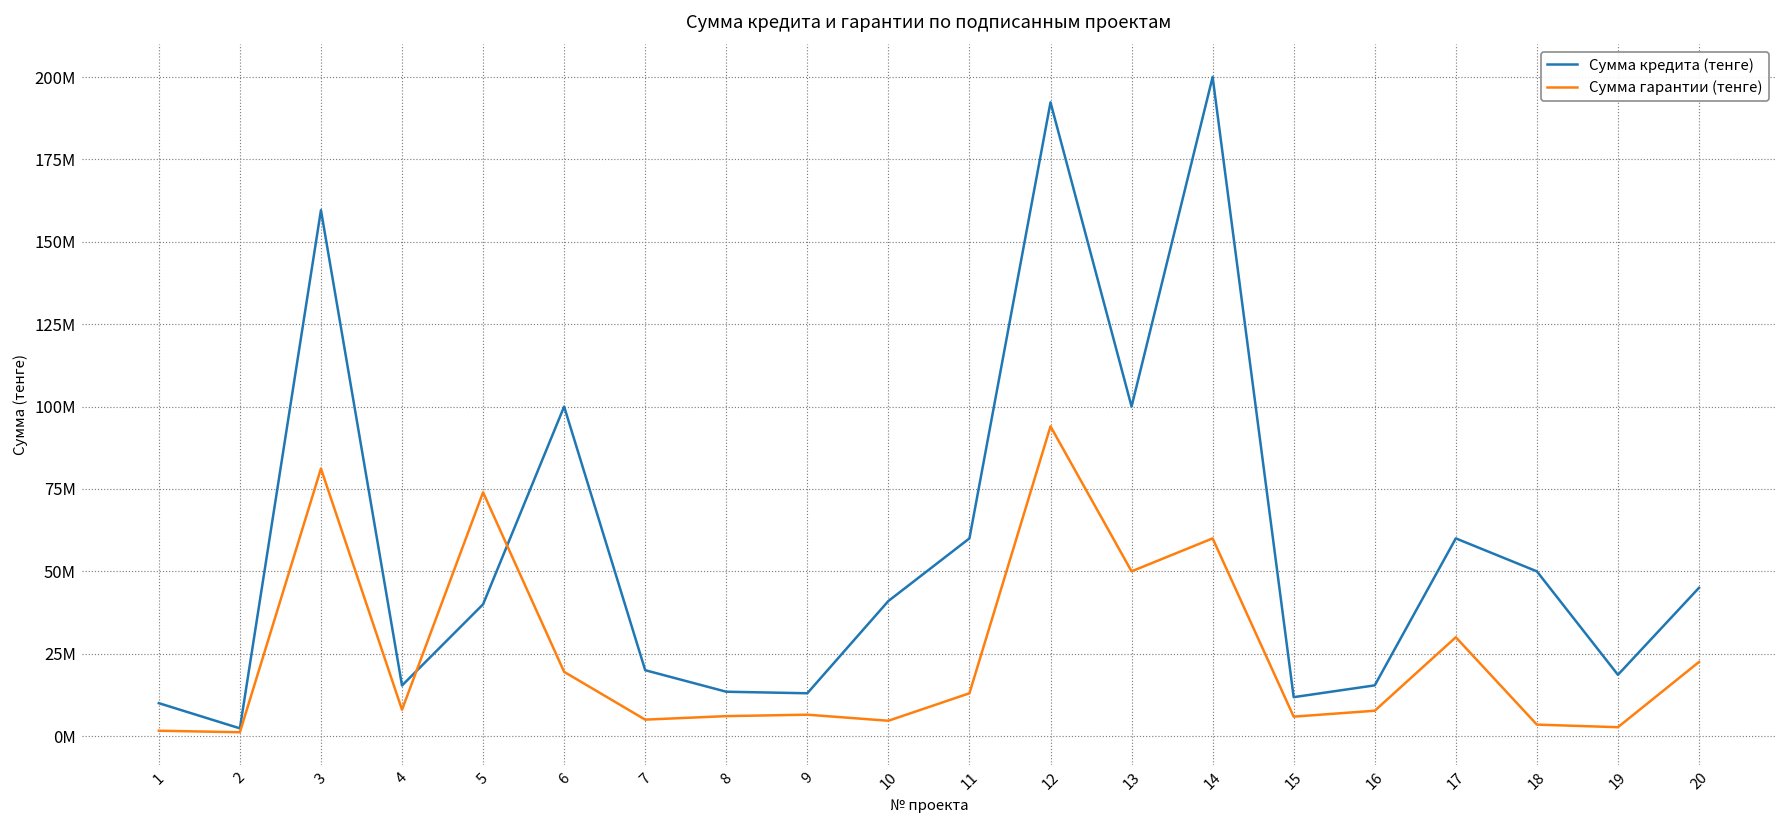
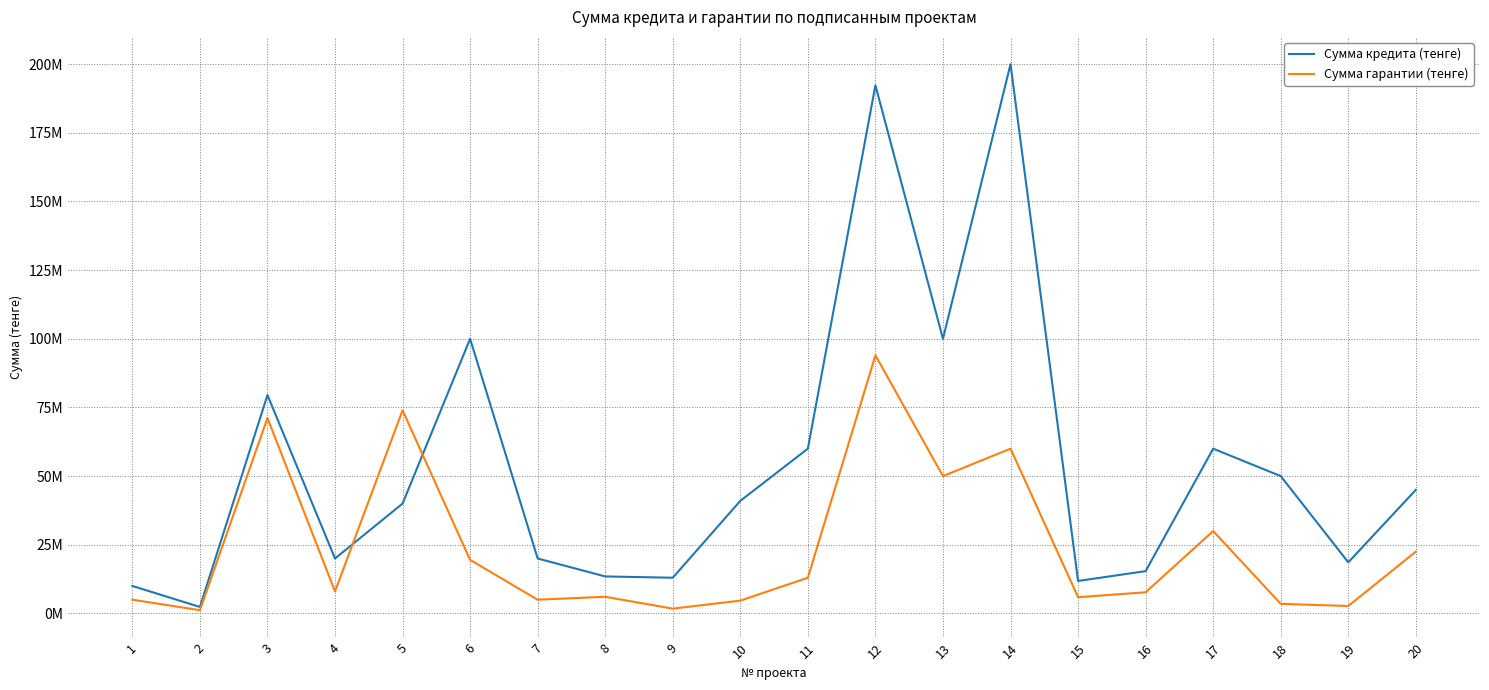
Сумма гарантии (тенге), 1: 2000000 -> 5000000
Сумма кредита (тенге), 3: 160000000 -> 80000000
Сумма гарантии (тенге), 3: 81000000 -> 71000000
Сумма кредита (тенге), 4: 15000000 -> 20000000
Сумма гарантии (тенге), 9: 7000000 -> 2000000
